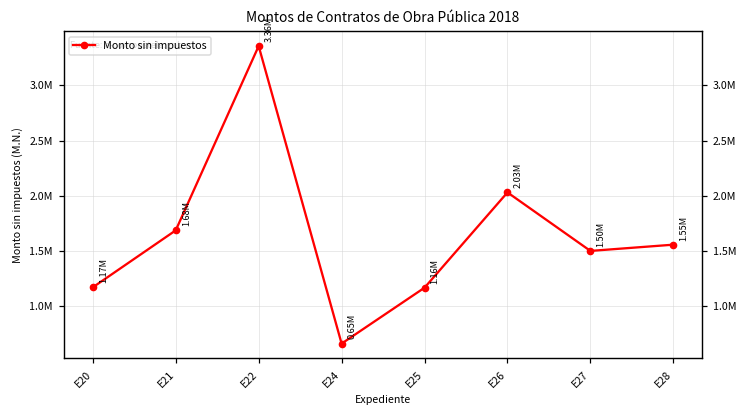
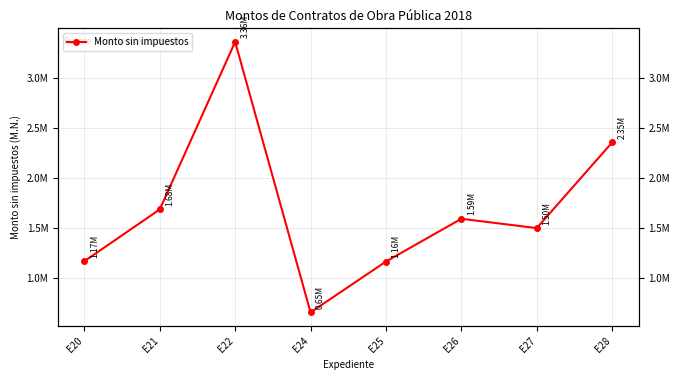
E26: 2.03M -> 1.59M
E28: 1.55M -> 2.35M
